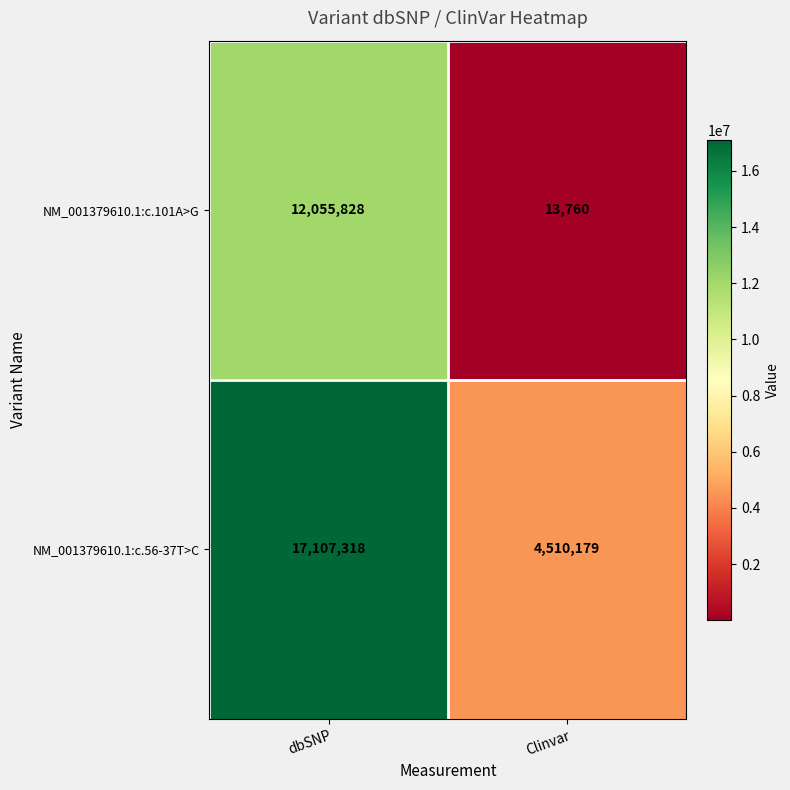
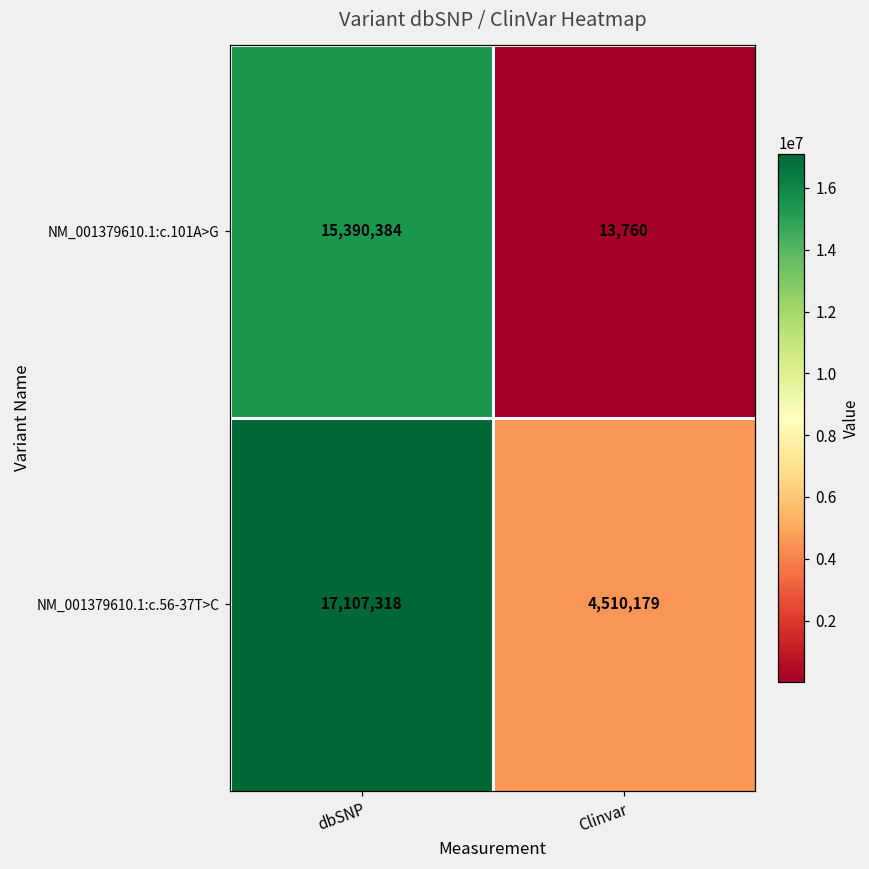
NM_001379610.1:c.101A>G, dbSNP: 12,055,828 -> 15,390,384
